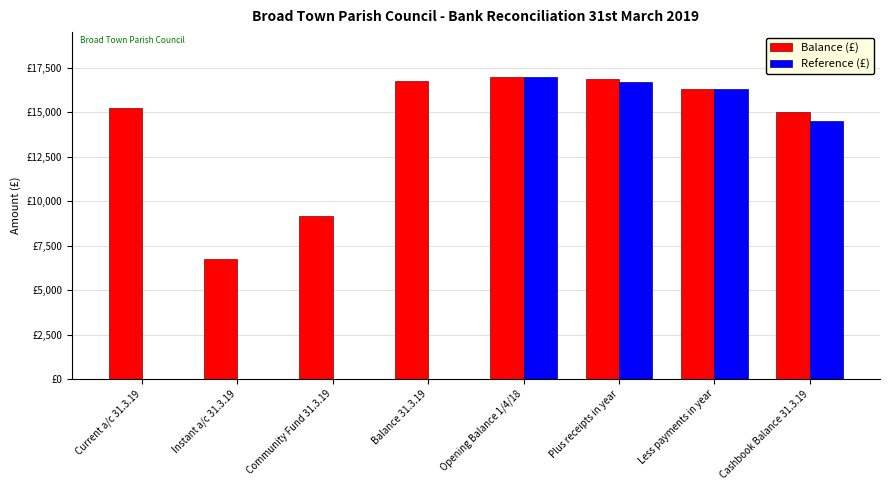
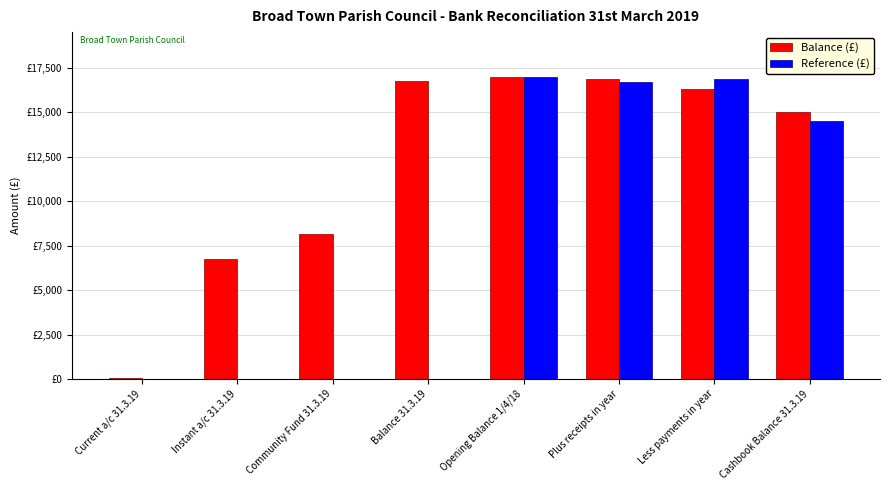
Balance (£), Current a/c 31.3.19: £15,300 -> £100
Balance (£), Community Fund 31.3.19: £9,200 -> £8,200
Reference (£), Less payments in year: £16,300 -> £16,900
